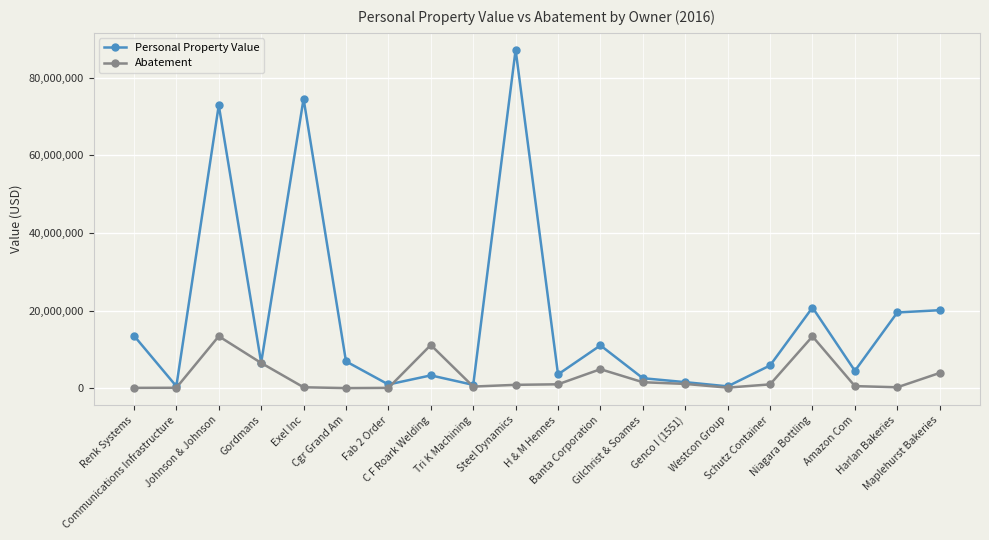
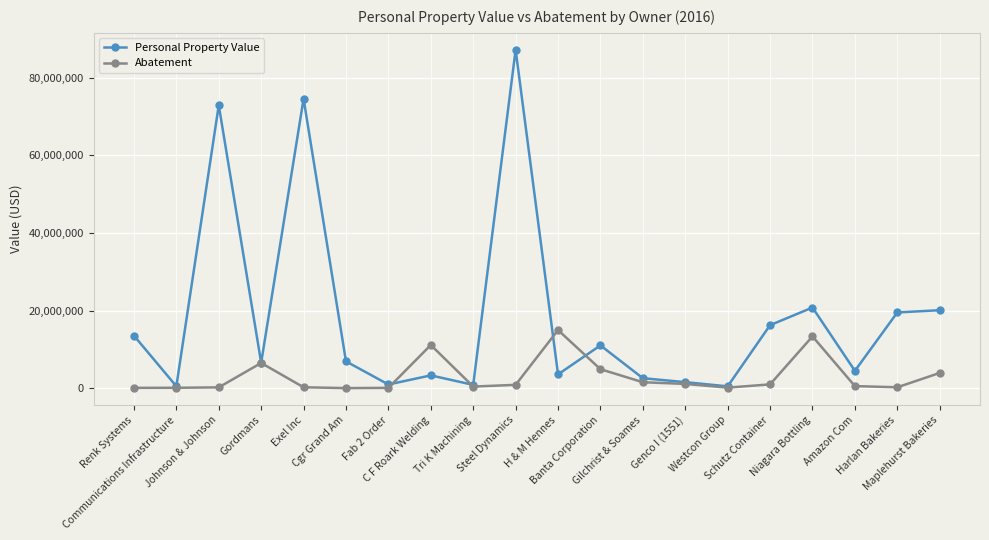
Abatement, Johnson & Johnson: 13,000,000 -> 0
Abatement, H & M Hennes: 1,000,000 -> 15,000,000
Personal Property Value, Schutz Container: 6,000,000 -> 16,000,000
